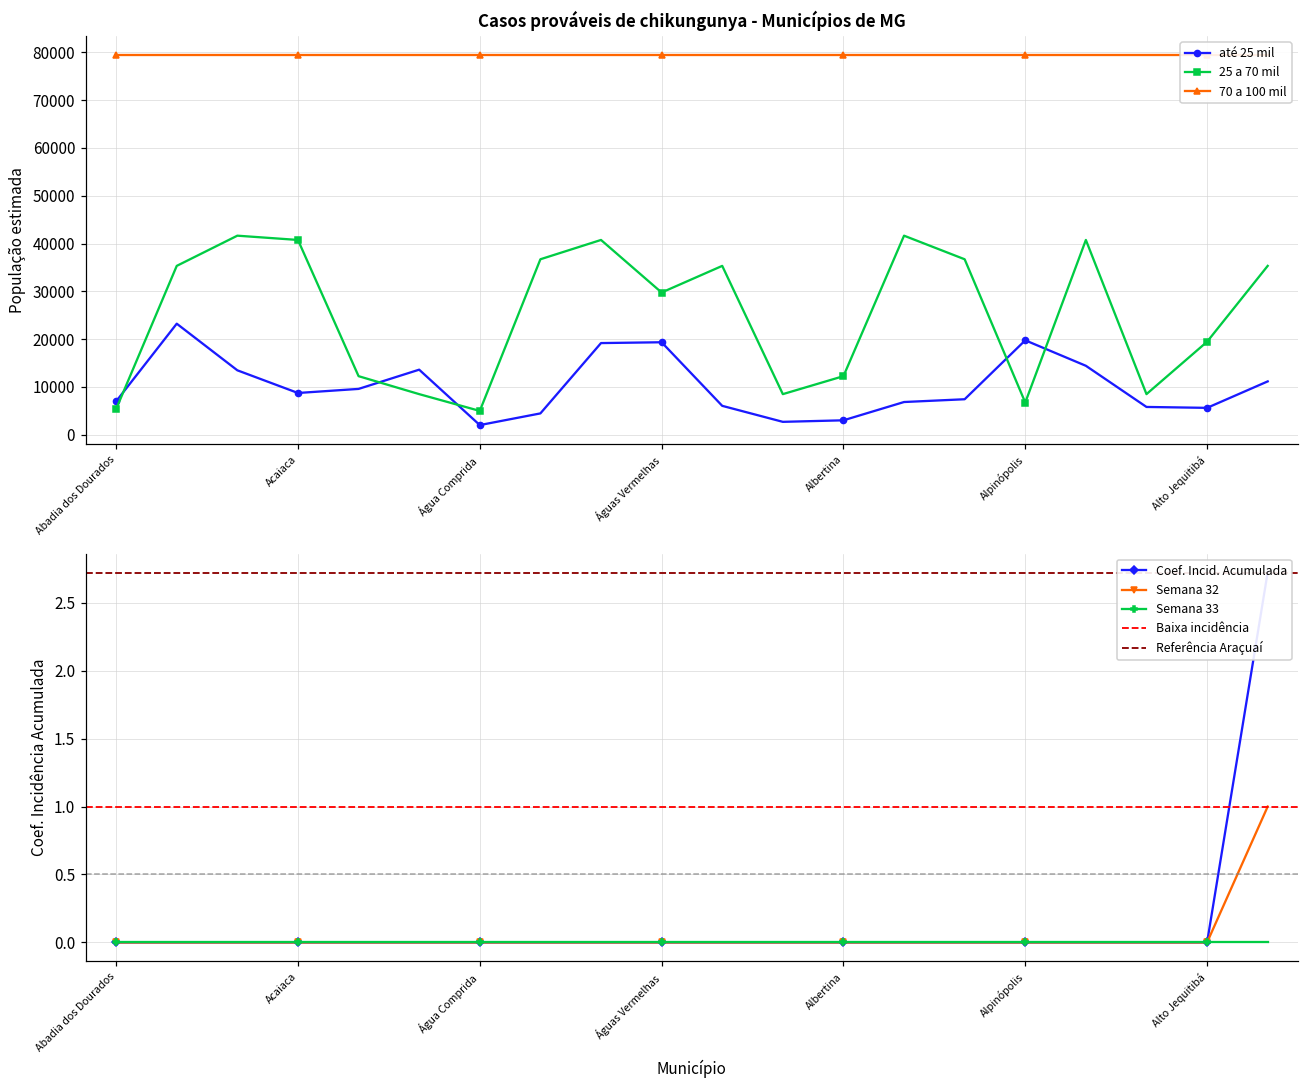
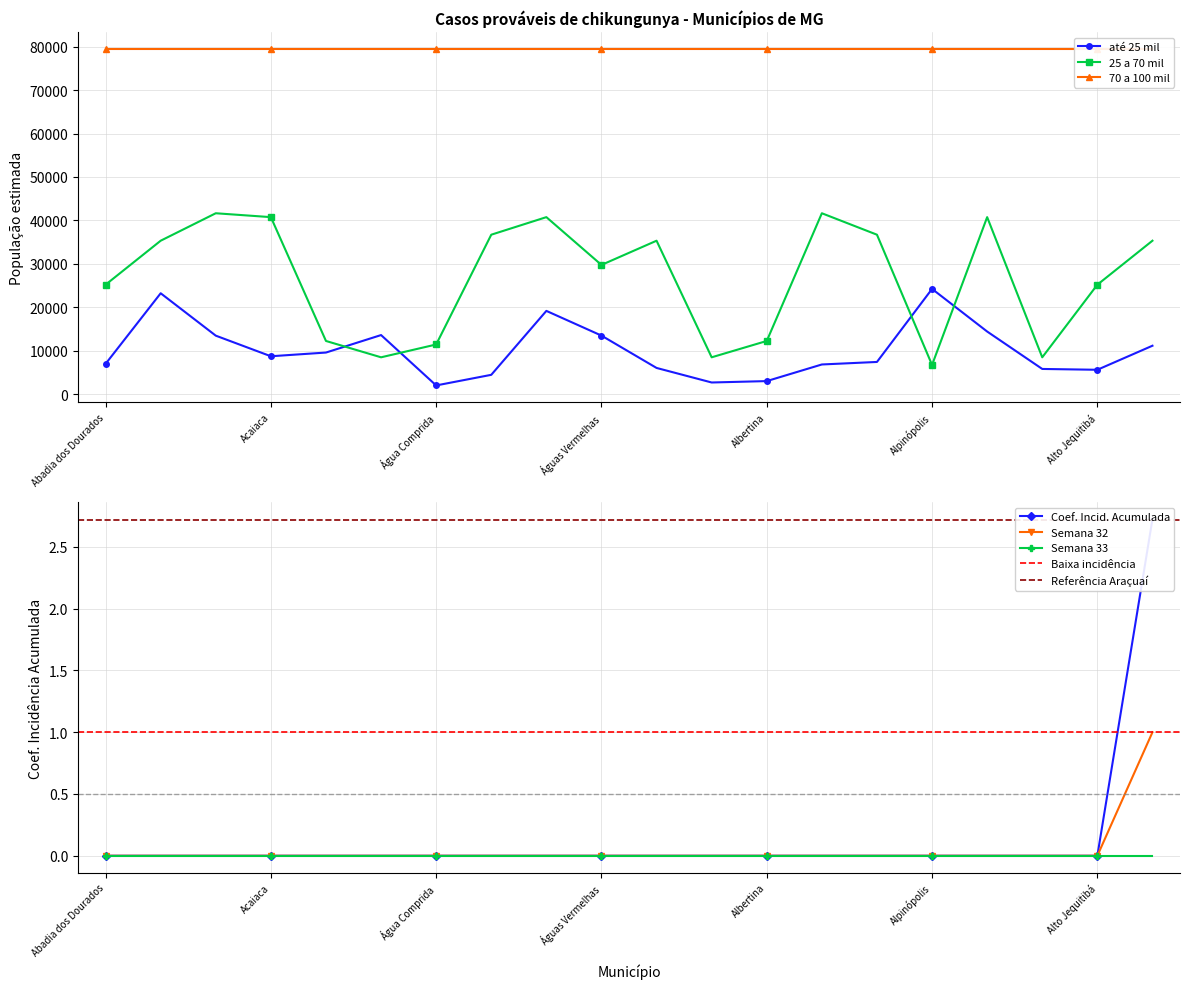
Casos prováveis de chikungunya - Municípios de MG, 25 a 70 mil, Abadia dos Dourados: 5000 -> 25000
Casos prováveis de chikungunya - Municípios de MG, 25 a 70 mil, Água Comprida: 5000 -> 11000
Casos prováveis de chikungunya - Municípios de MG, até 25 mil, Águas Vermelhas: 19000 -> 13000
Casos prováveis de chikungunya - Municípios de MG, até 25 mil, Alpinópolis: 20000 -> 24000
Casos prováveis de chikungunya - Municípios de MG, 25 a 70 mil, Alto Jequitibá: 19000 -> 25000
